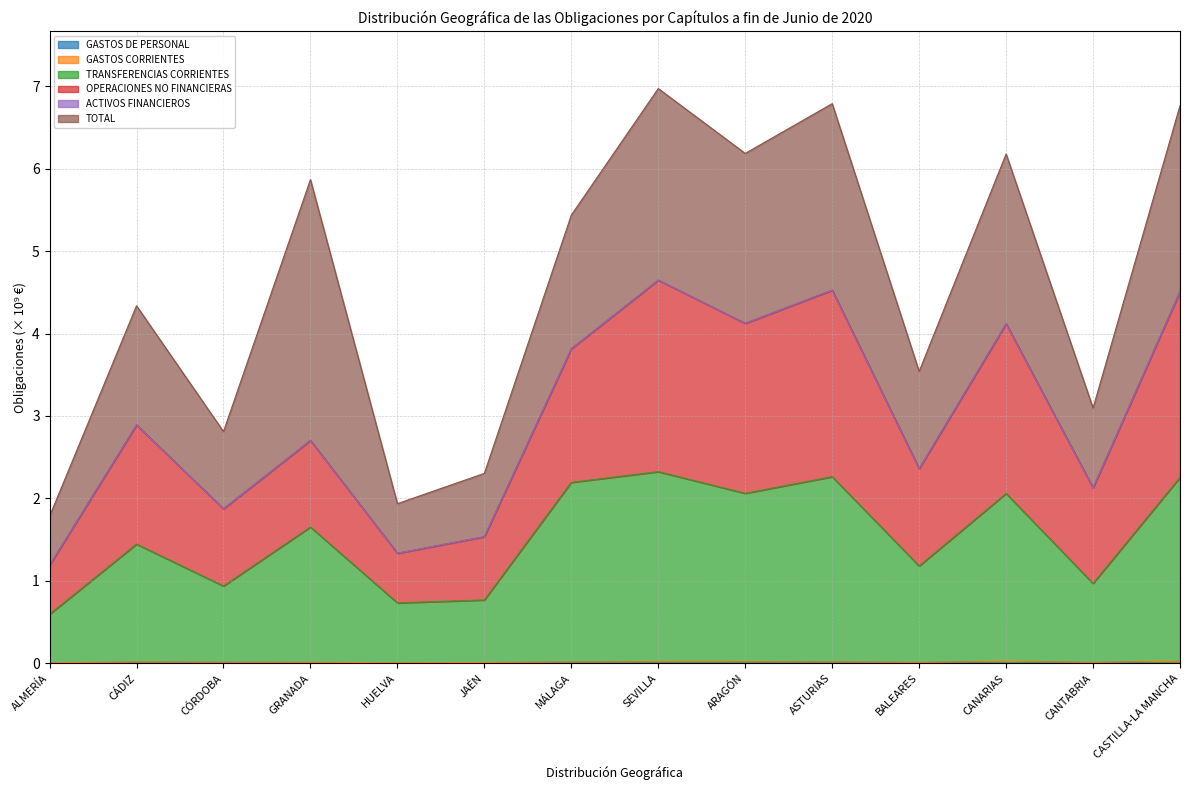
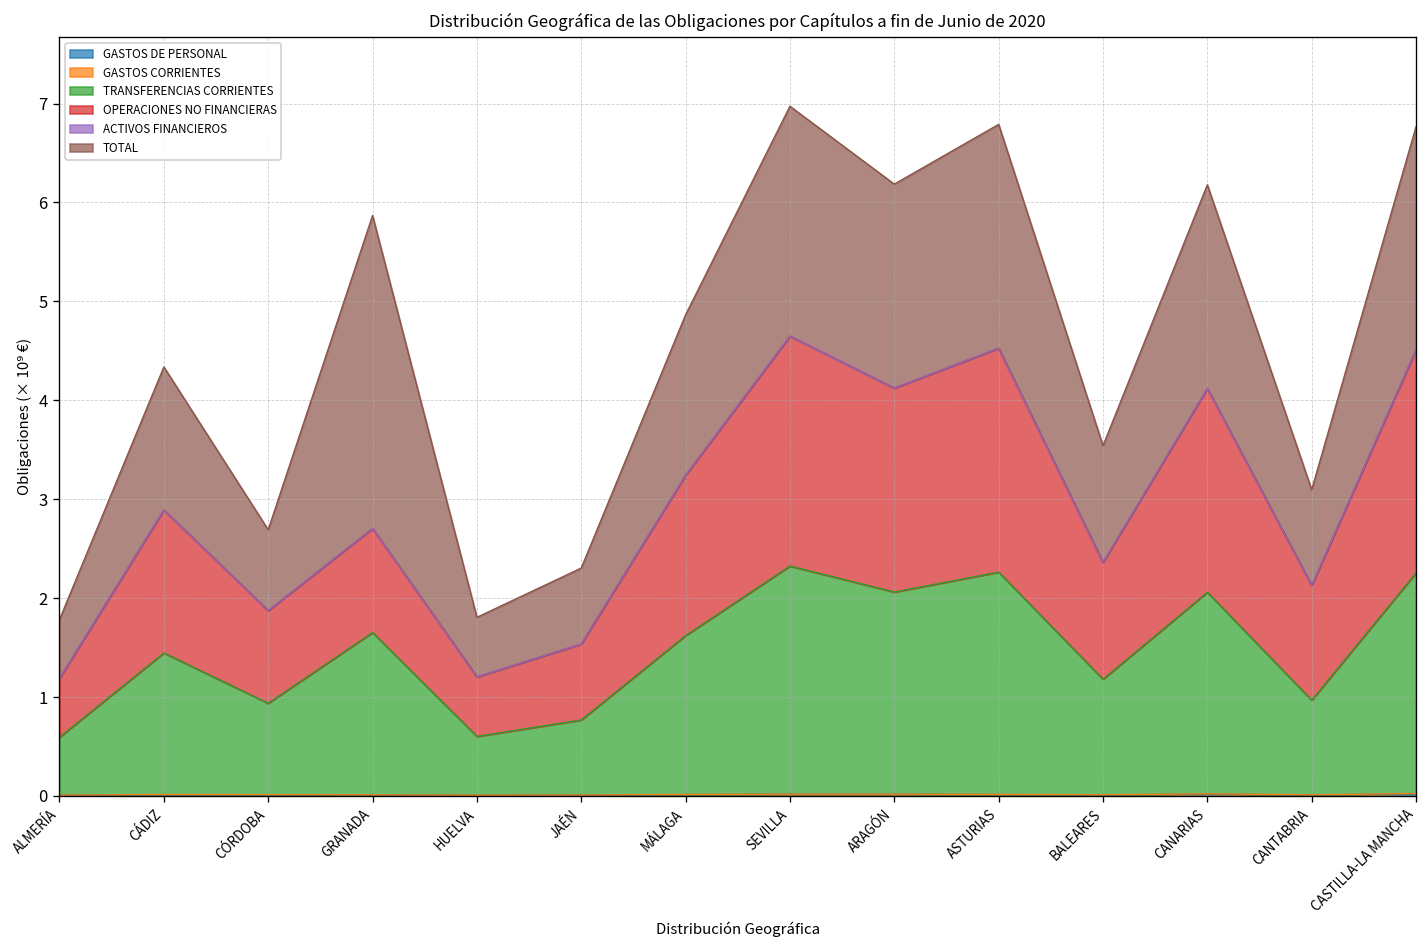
TOTAL, CÓRDOBA: 0.9 -> 0.8
TRANSFERENCIAS CORRIENTES, HUELVA: 0.7 -> 0.6
TRANSFERENCIAS CORRIENTES, MÁLAGA: 2.2 -> 1.6
